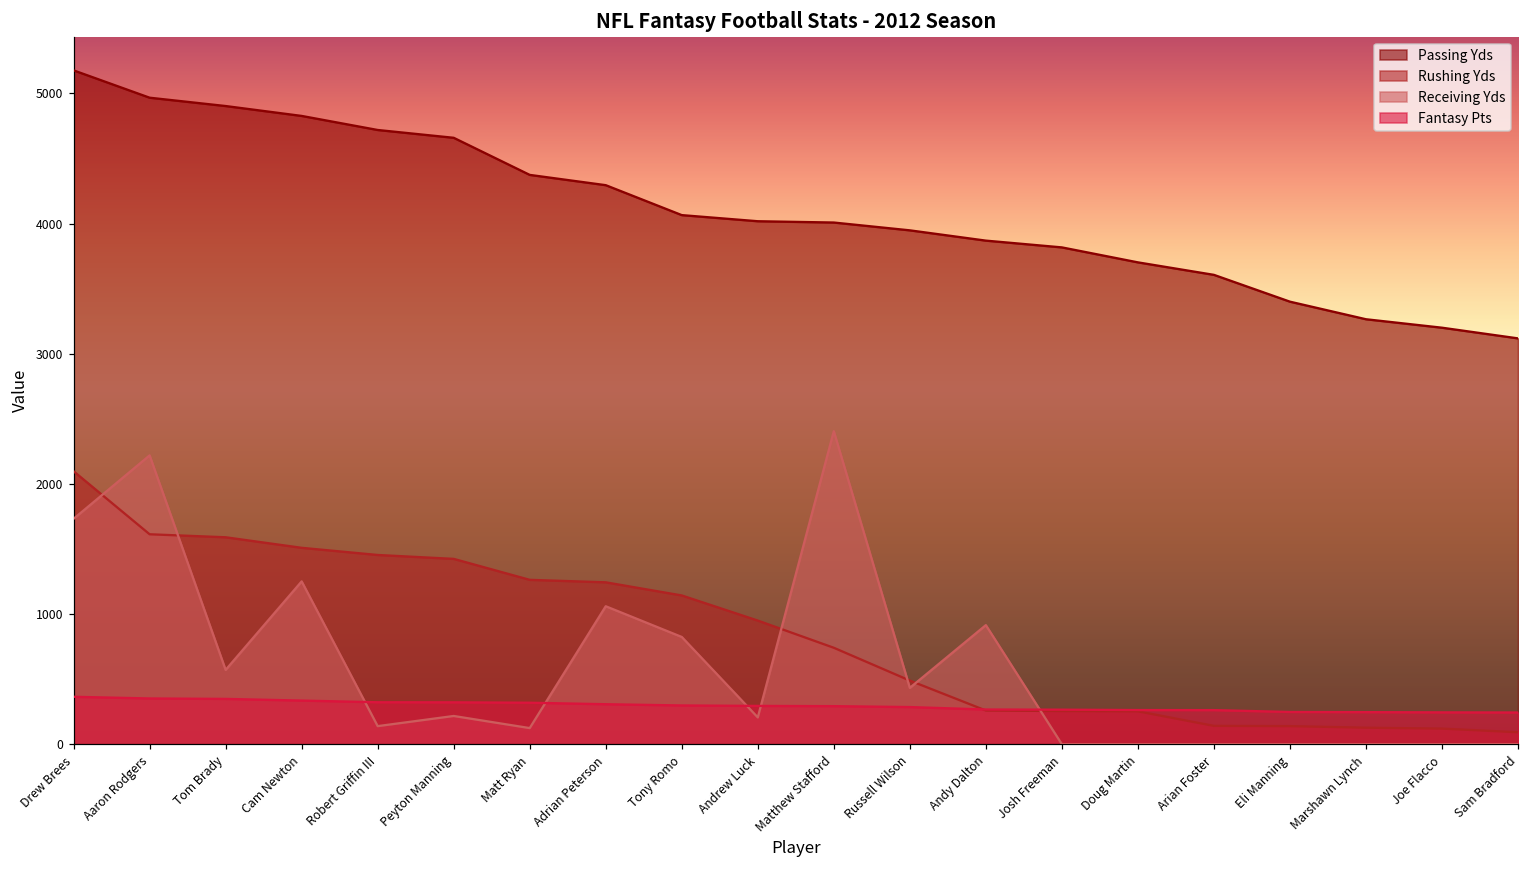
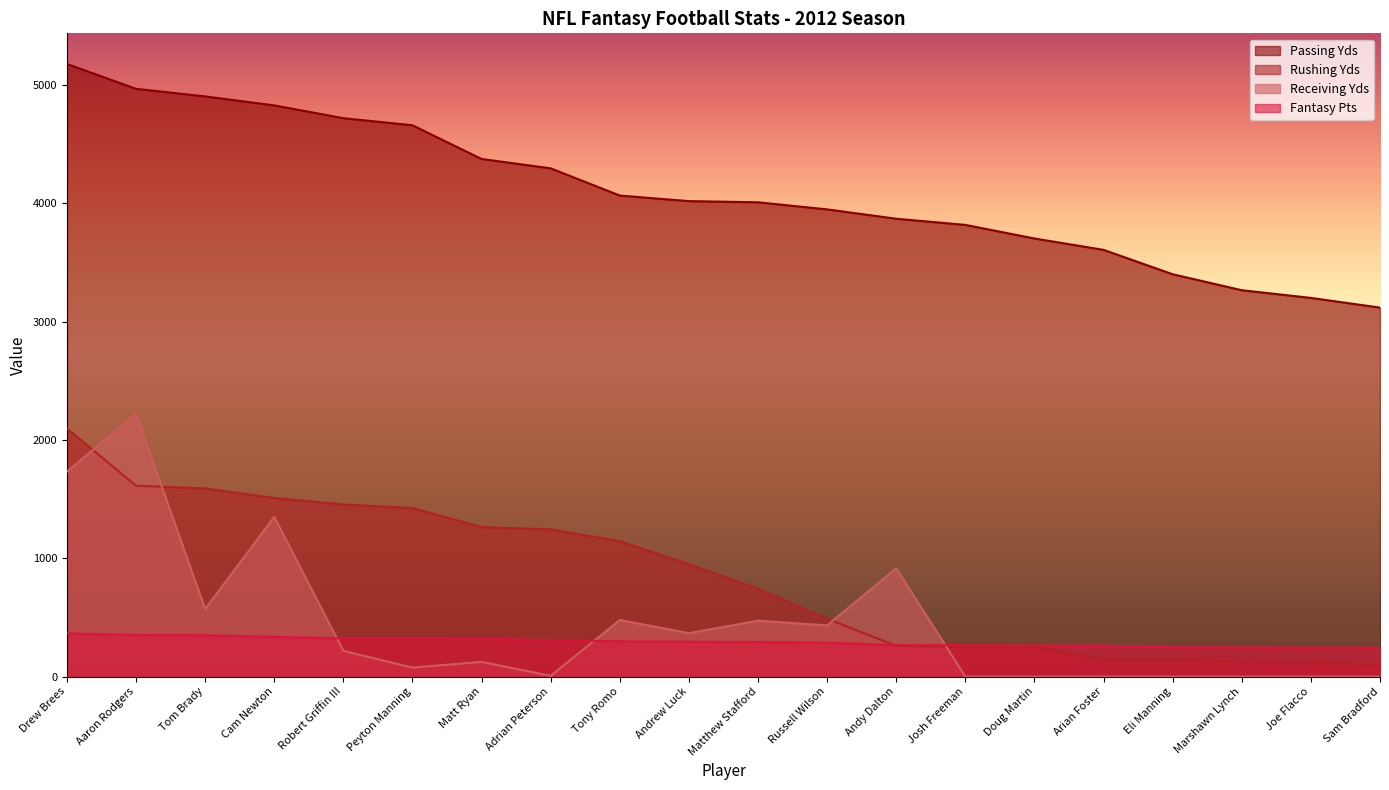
Receiving Yds, Cam Newton: 1250 -> 1350
Receiving Yds, Robert Griffin III: 140 -> 220
Receiving Yds, Peyton Manning: 220 -> 80
Receiving Yds, Adrian Peterson: 1060 -> 10
Receiving Yds, Tony Romo: 820 -> 480
Receiving Yds, Andrew Luck: 210 -> 370
Receiving Yds, Matthew Stafford: 2410 -> 470
